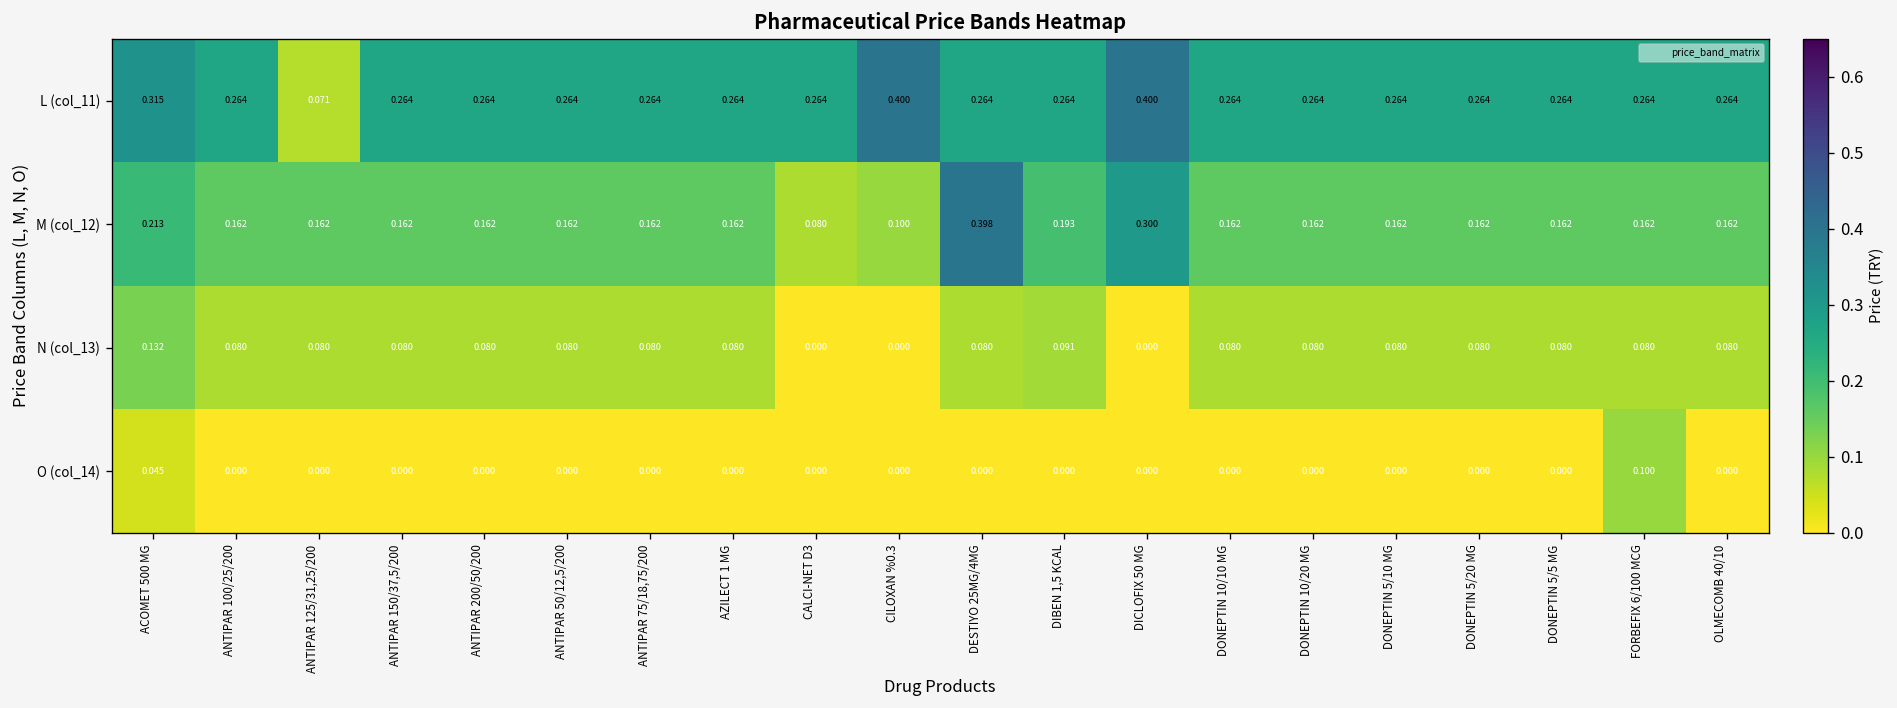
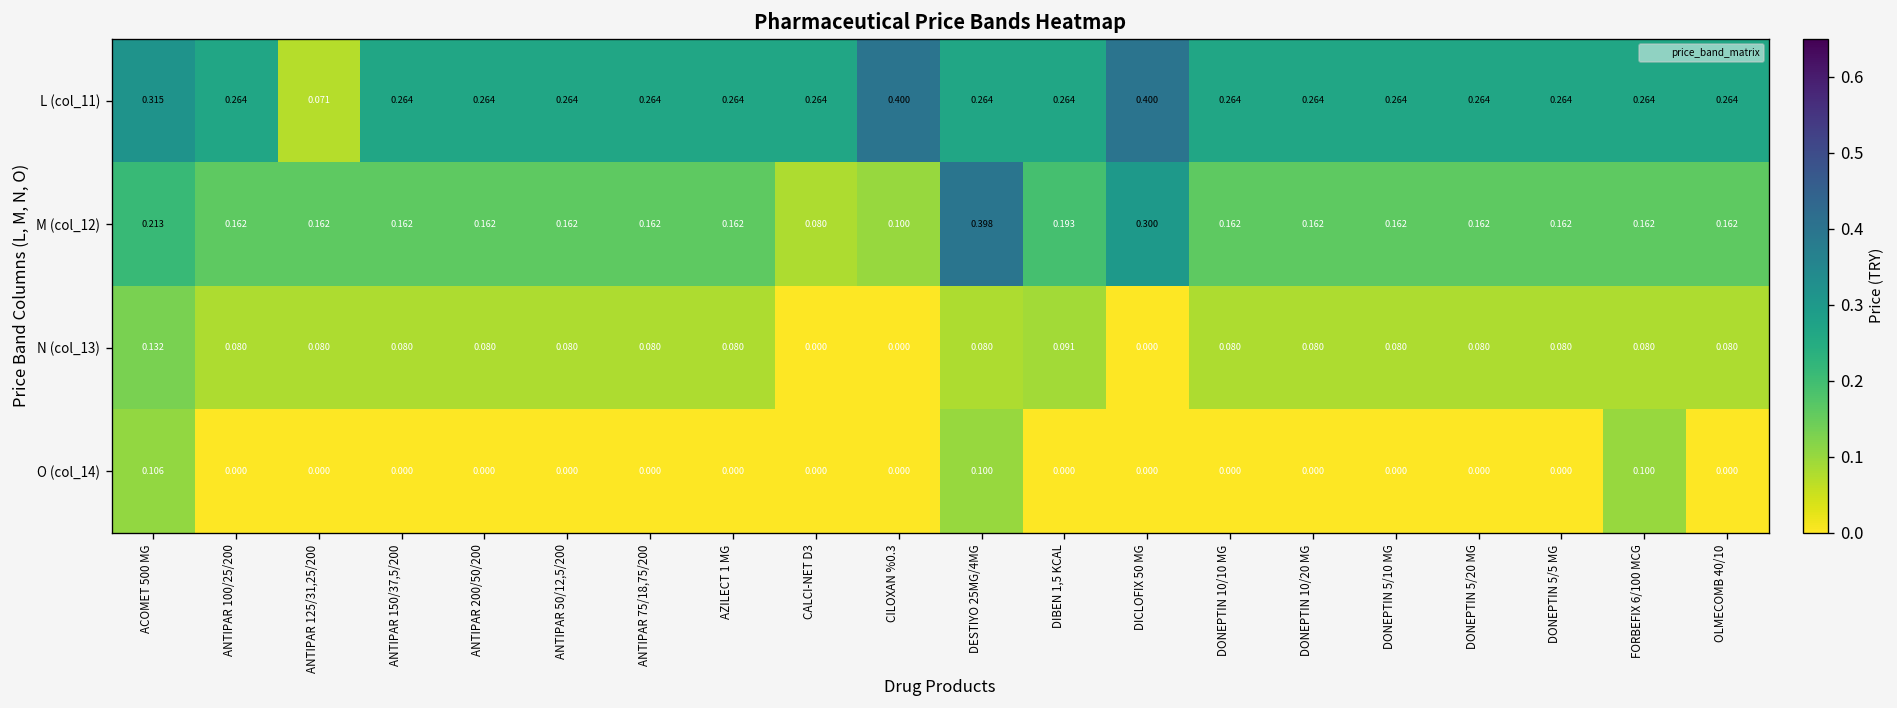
O (col_14), ACOMET 500 MG: 0.045 -> 0.106
O (col_14), DESTIYO 25MG/4MG: 0.000 -> 0.100
